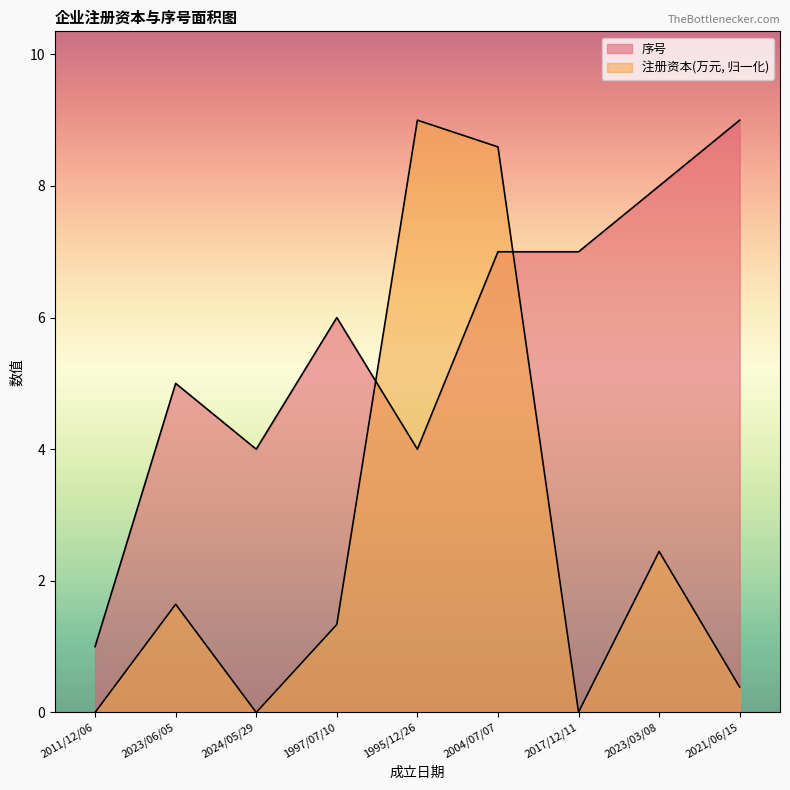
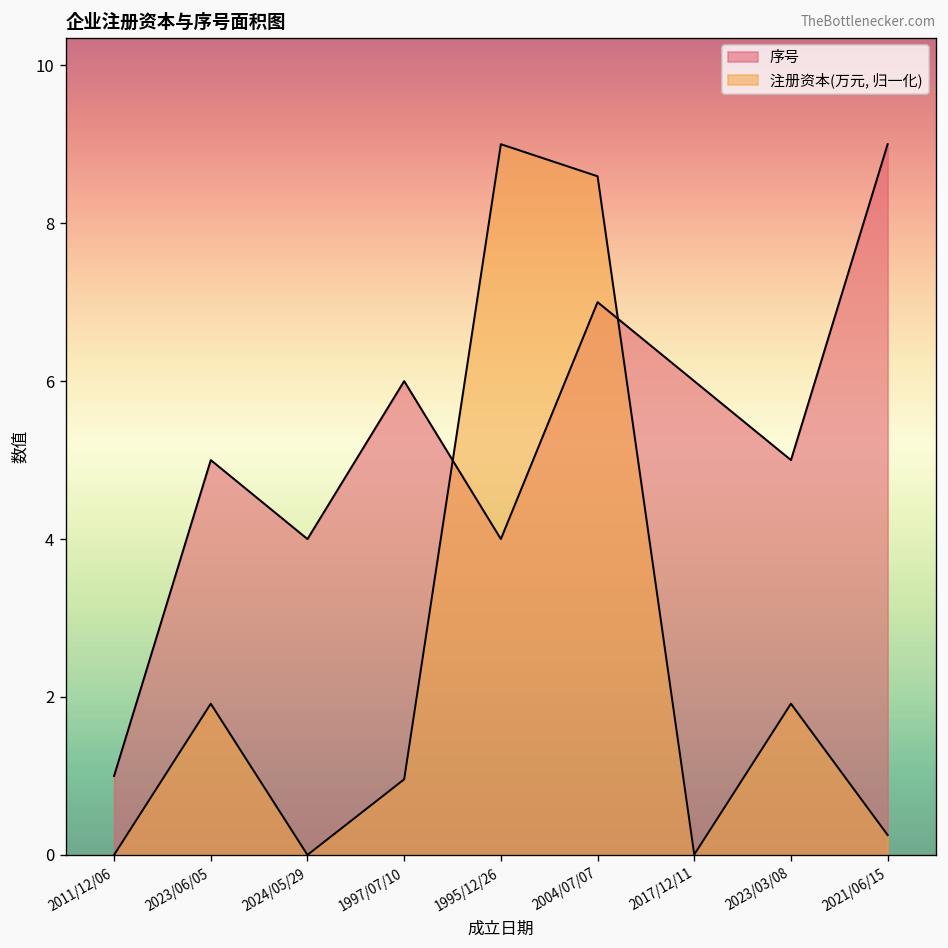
注册资本(万元, 归一化), 2023/06/05: 1.6 -> 1.9
注册资本(万元, 归一化), 1997/07/10: 1.3 -> 1.0
序号, 2017/12/11: 7 -> 6
序号, 2023/03/08: 8 -> 5
注册资本(万元, 归一化), 2023/03/08: 2.4 -> 1.9
注册资本(万元, 归一化), 2021/06/15: 0.4 -> 0.3
